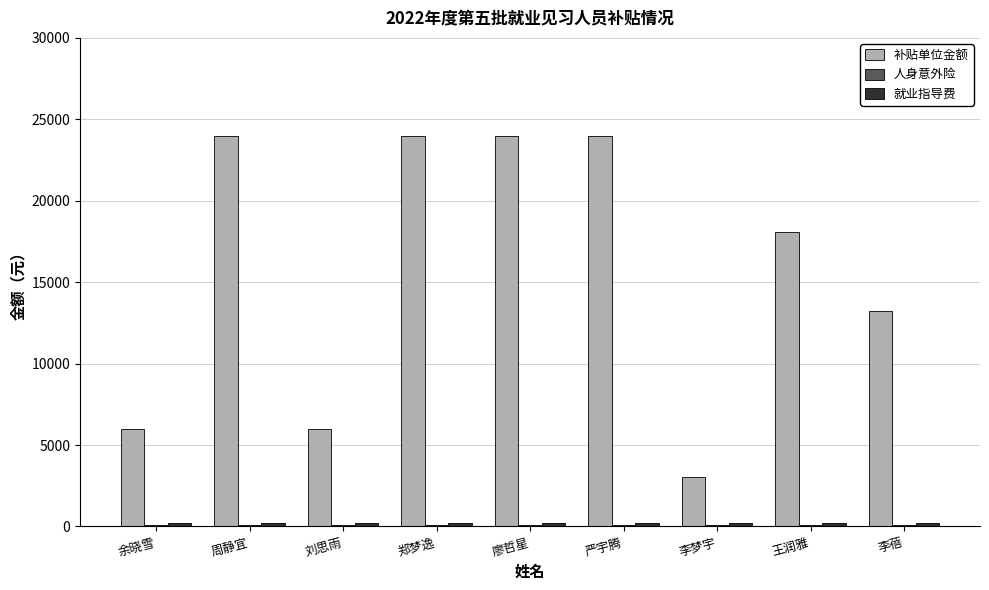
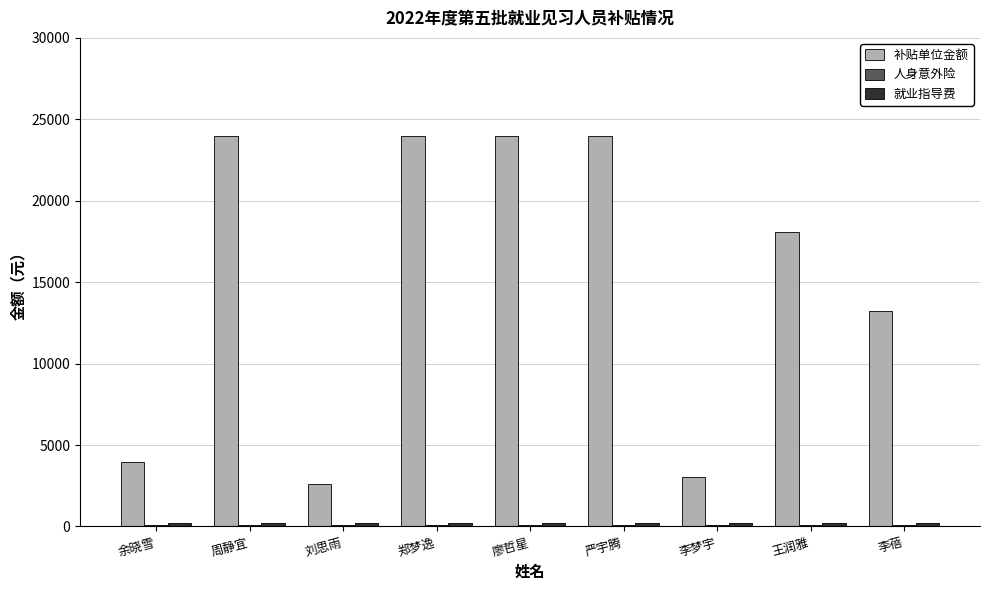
补贴单位金额, 余晓雪: 6000 -> 4000
补贴单位金额, 刘思雨: 6000 -> 2600
